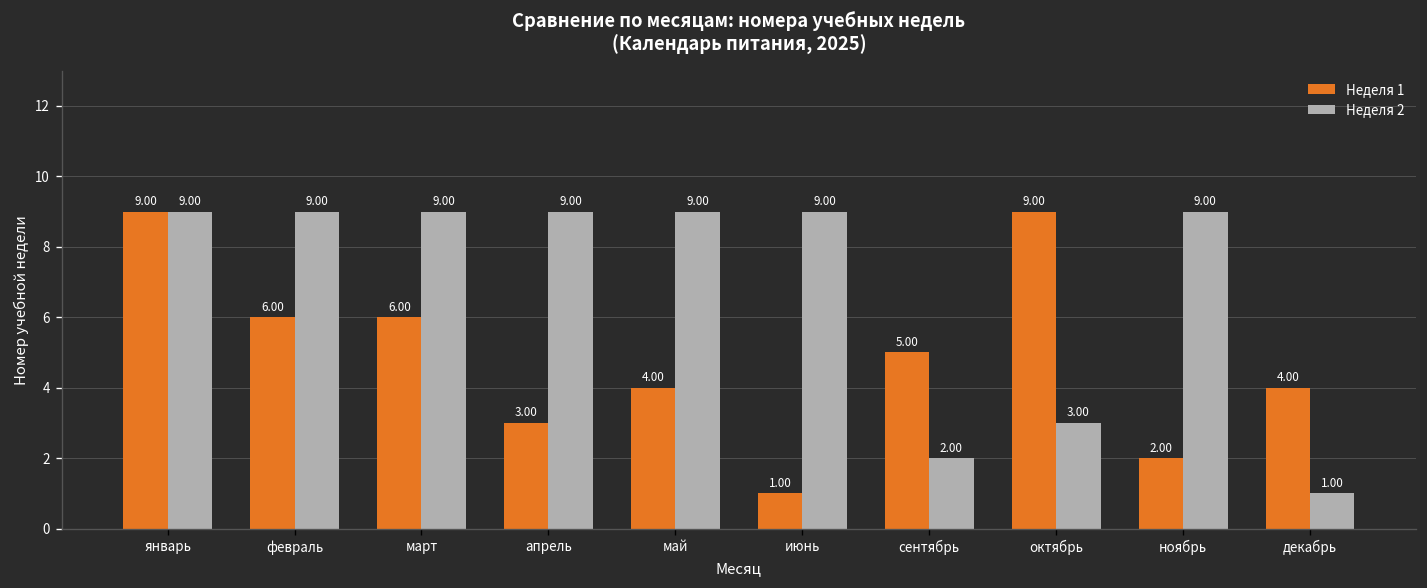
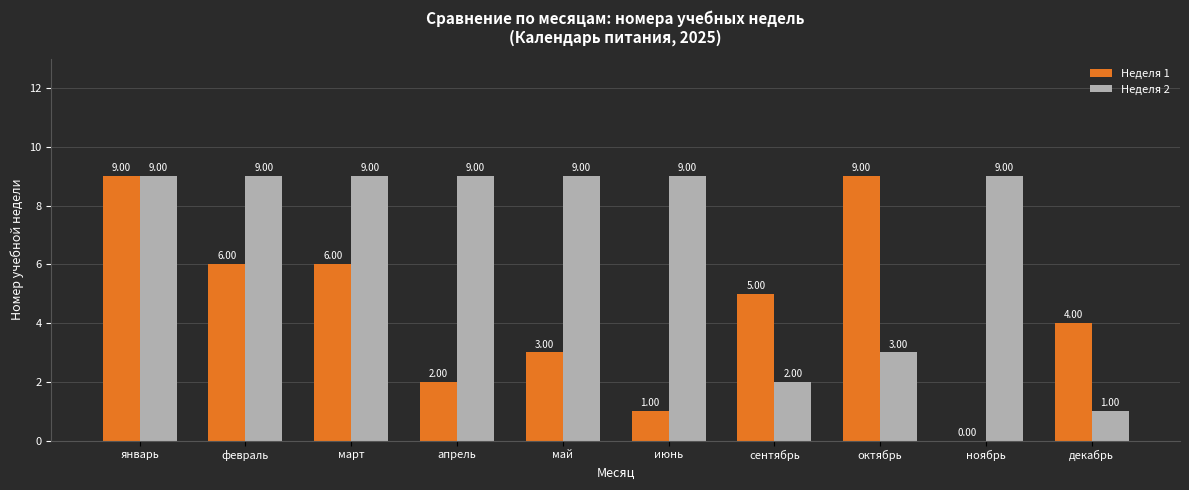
Неделя 1, апрель: 3.00 -> 2.00
Неделя 1, май: 4.00 -> 3.00
Неделя 1, ноябрь: 2.00 -> 0.00
